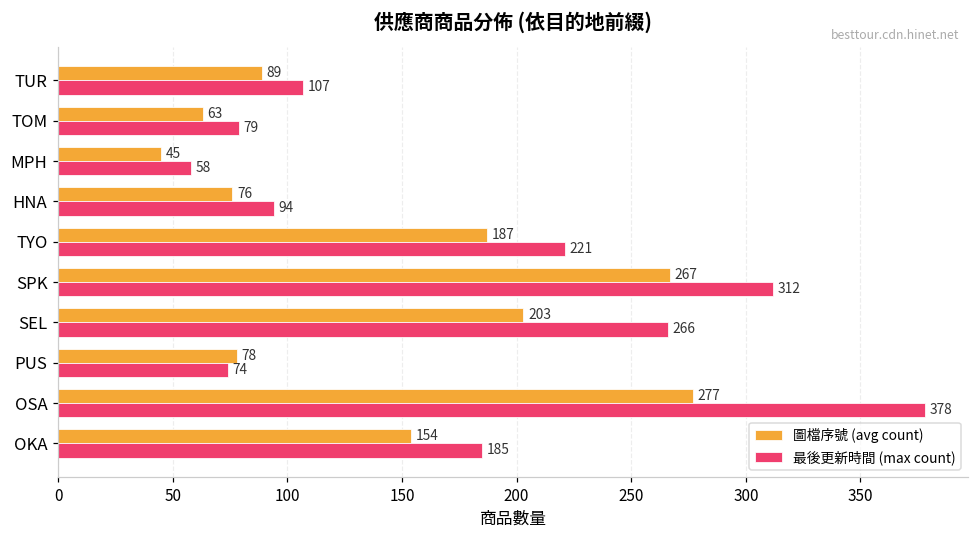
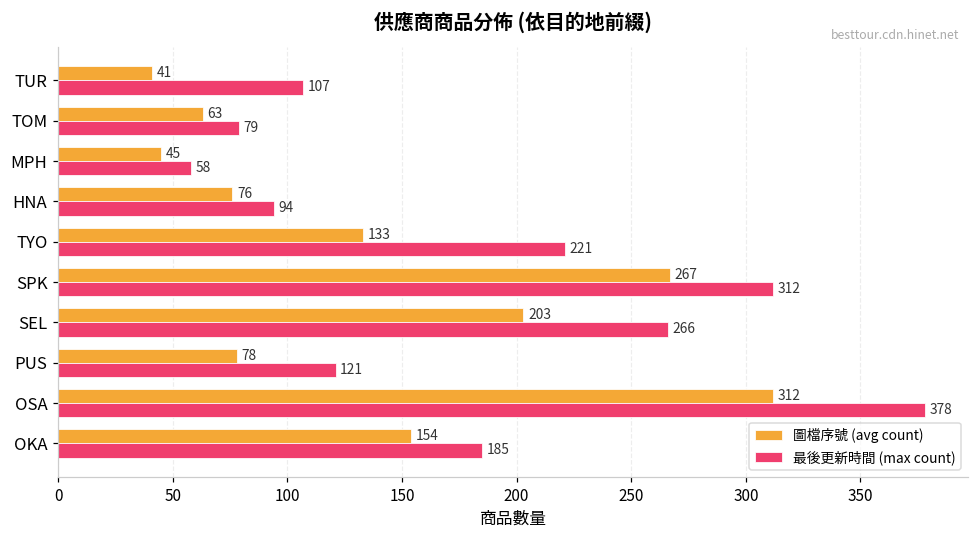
圖檔序號 (avg count), TUR: 89 -> 41
圖檔序號 (avg count), TYO: 187 -> 133
最後更新時間 (max count), PUS: 74 -> 121
圖檔序號 (avg count), OSA: 277 -> 312
